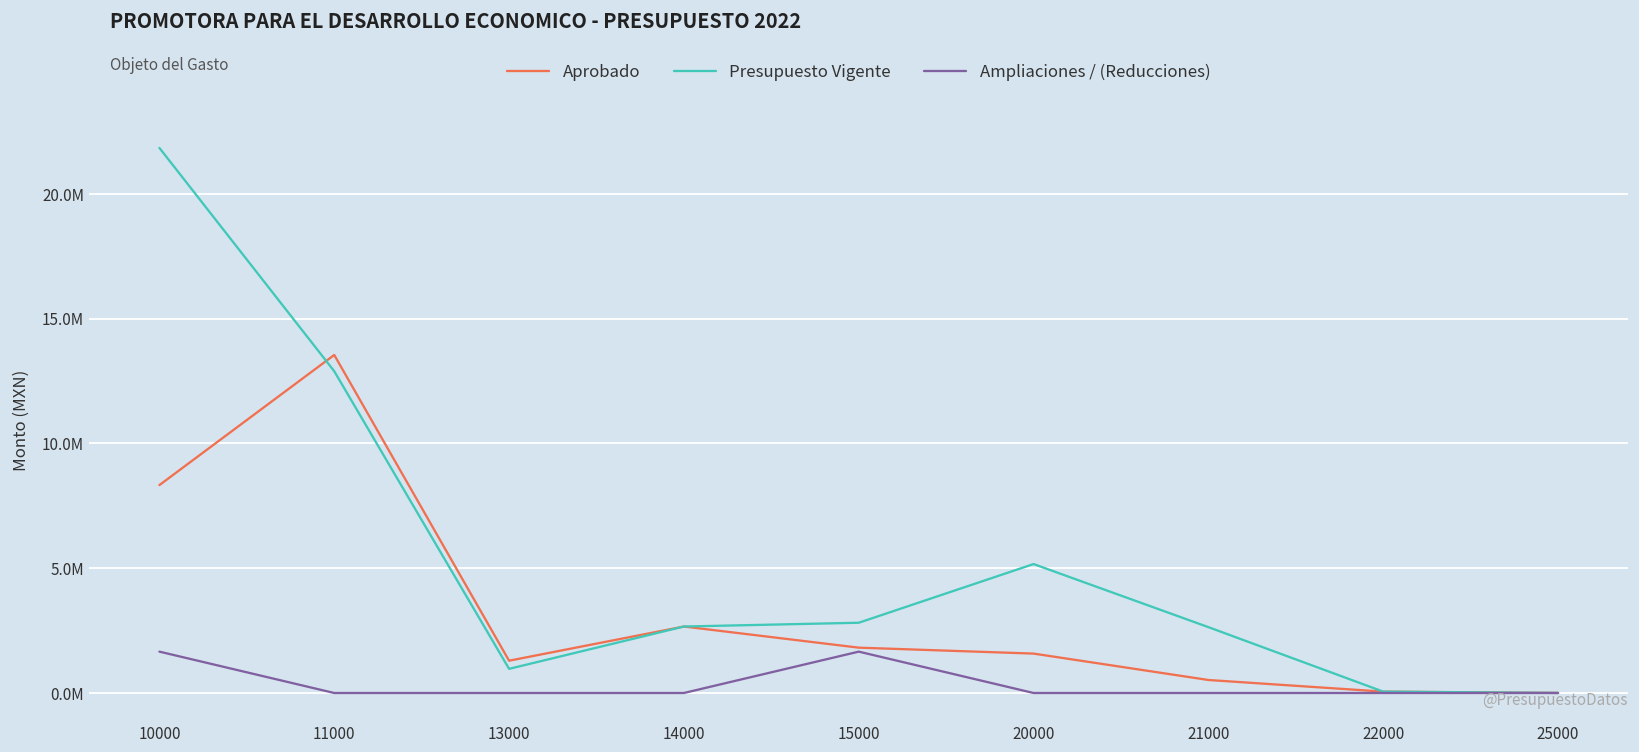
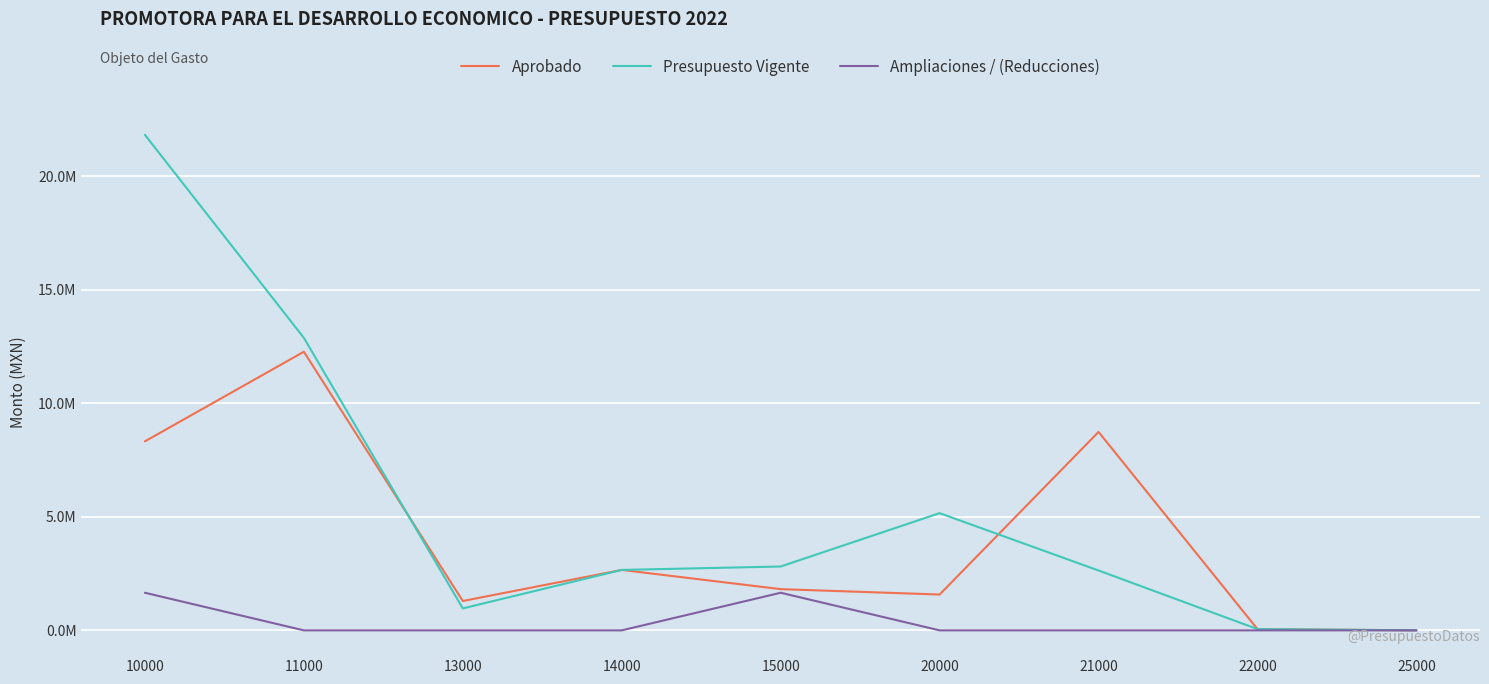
Aprobado, 11000: 13500000 -> 12300000
Aprobado, 21000: 500000 -> 8700000
